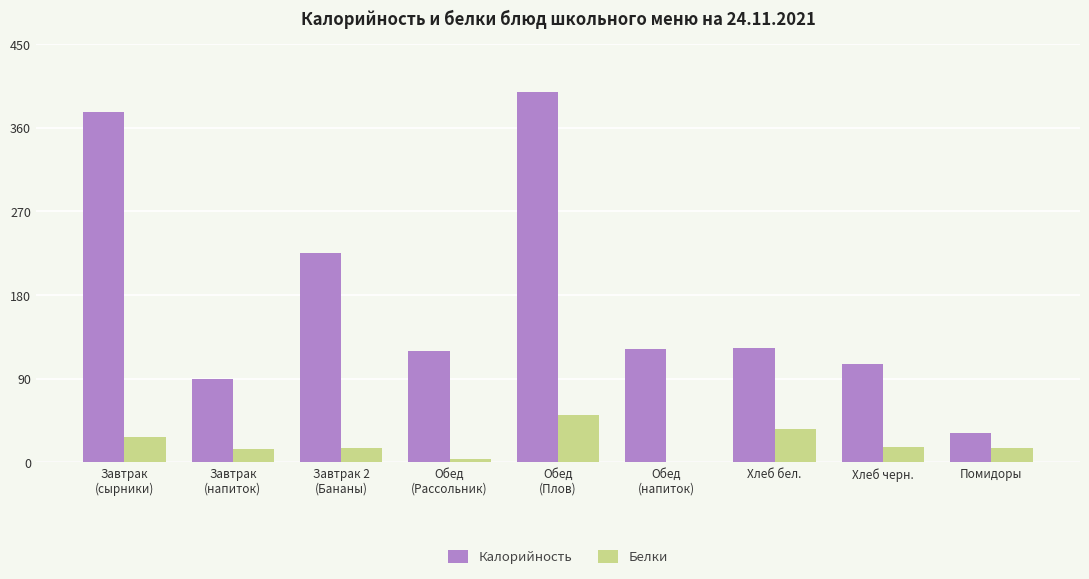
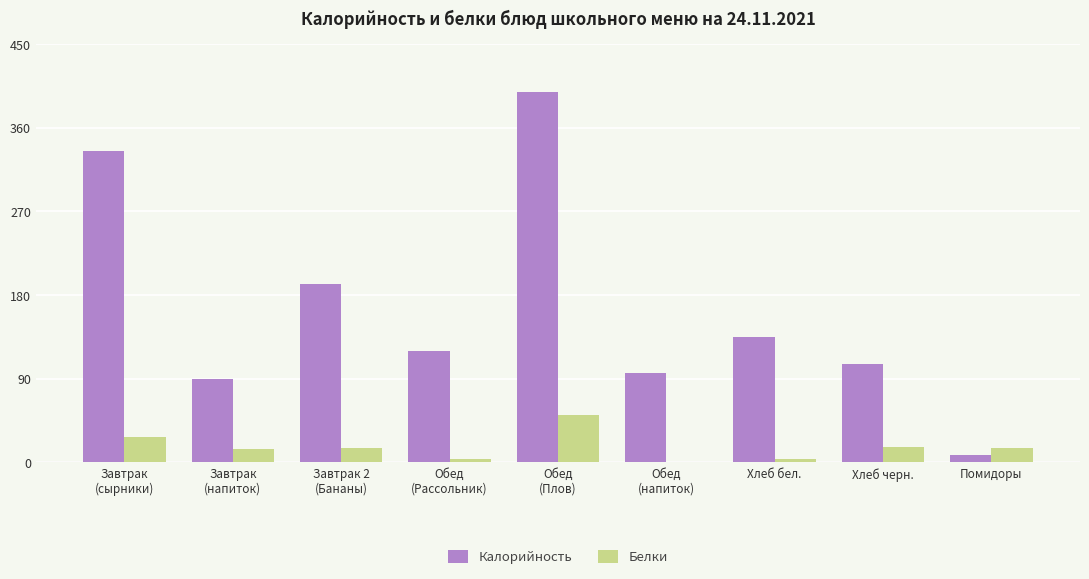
Калорийность, Завтрак (сырники): 380 -> 330
Калорийность, Завтрак 2 (Бананы): 220 -> 190
Калорийность, Обед (напиток): 120 -> 100
Калорийность, Хлеб бел.: 120 -> 130
Белки, Хлеб бел.: 40 -> 0
Калорийность, Помидоры: 30 -> 10
